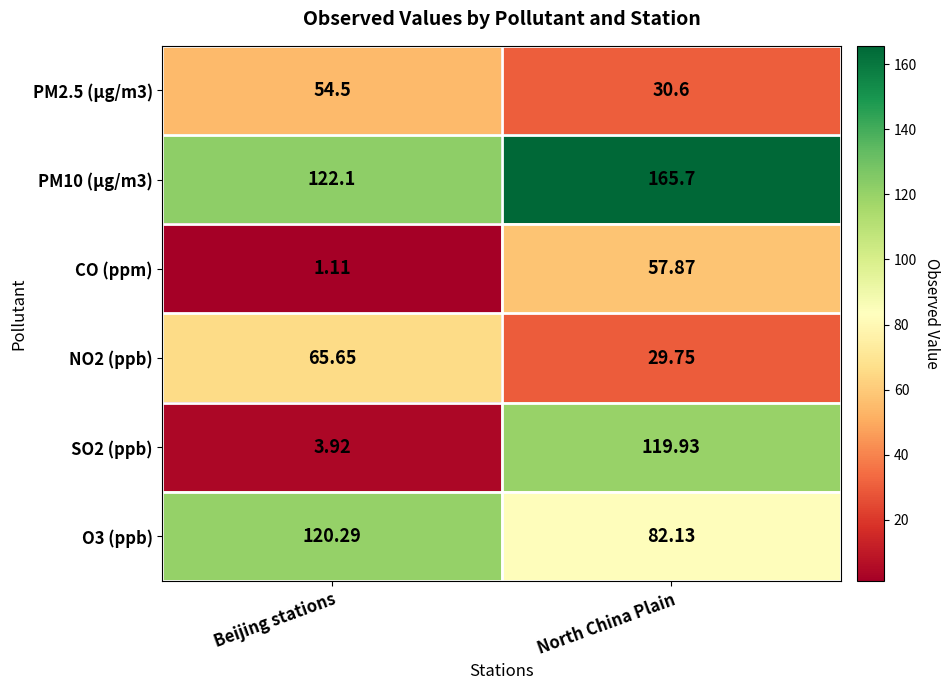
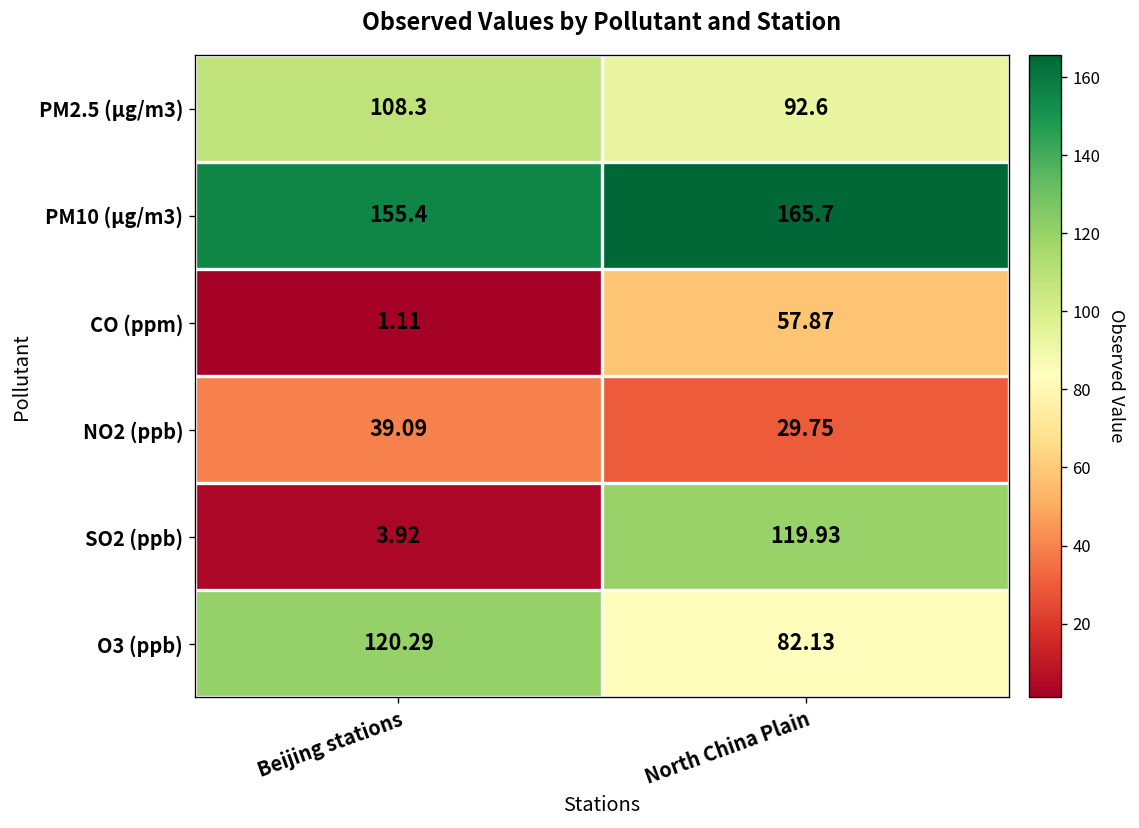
PM2.5 (µg/m3), Beijing stations: 54.5 -> 108.3
PM2.5 (µg/m3), North China Plain: 30.6 -> 92.6
PM10 (µg/m3), Beijing stations: 122.1 -> 155.4
NO2 (ppb), Beijing stations: 65.65 -> 39.09
